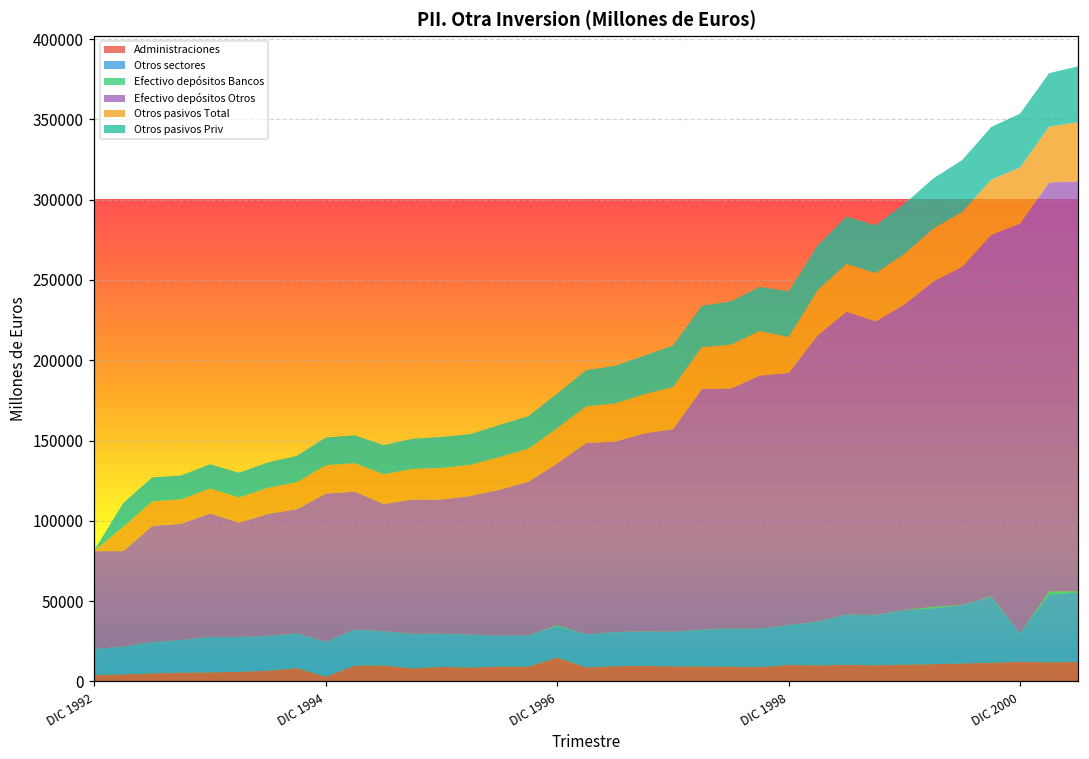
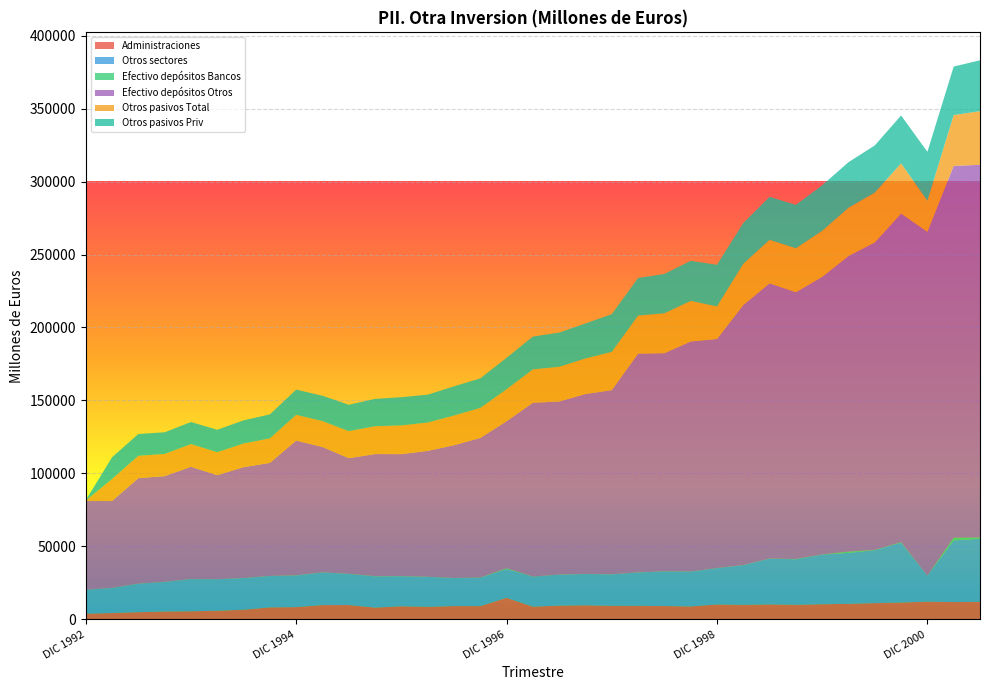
Administraciones, DIC 1994: 3000 -> 8000
Efectivo depósitos Otros, DIC 2000: 255000 -> 236000
Otros pasivos Total, DIC 2000: 35000 -> 21000
